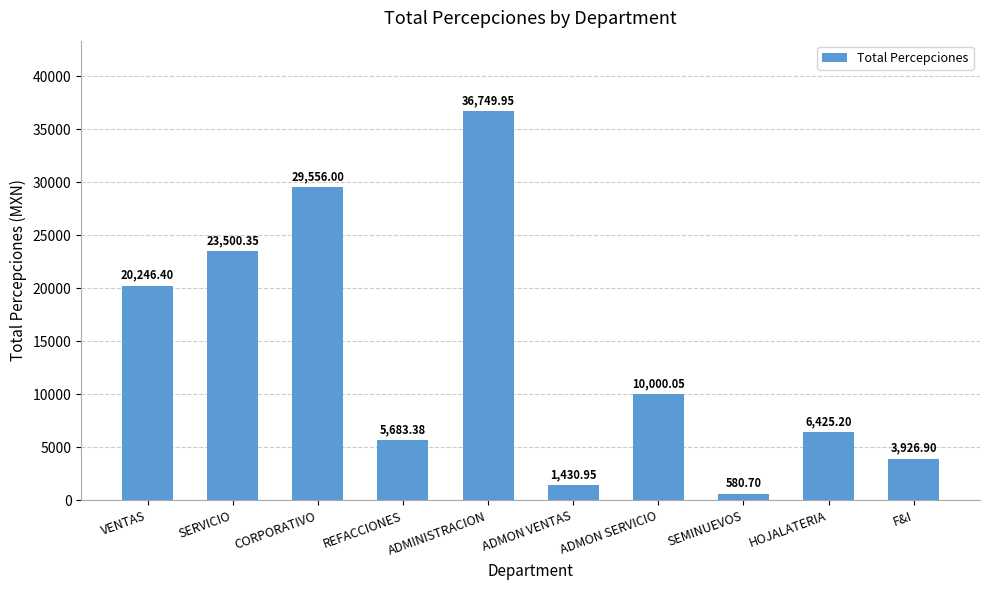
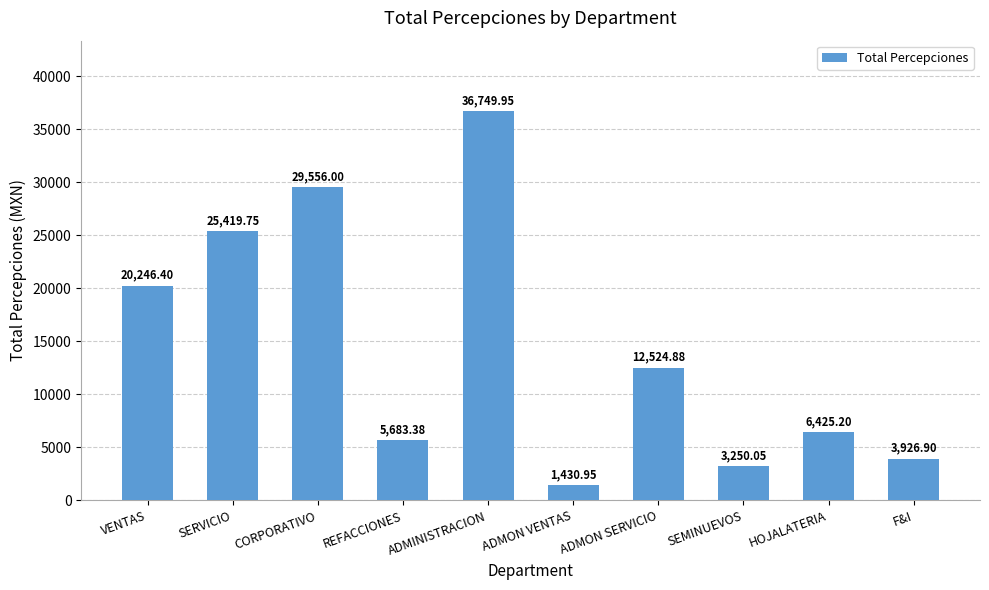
SERVICIO: 23,500.35 -> 25,419.75
ADMON SERVICIO: 10,000.05 -> 12,524.88
SEMINUEVOS: 580.70 -> 3,250.05
